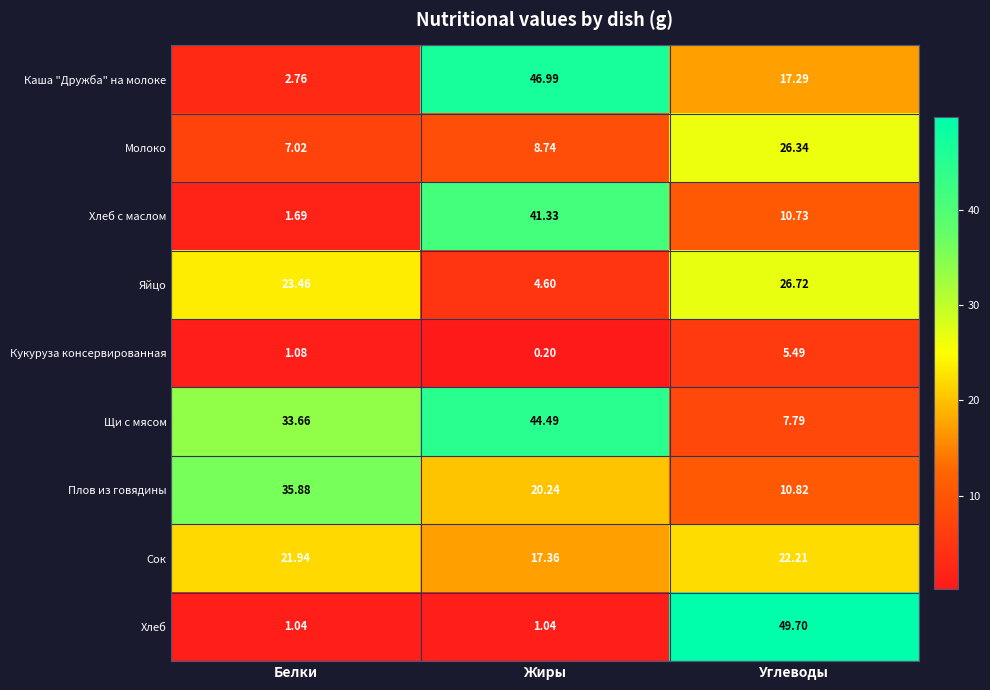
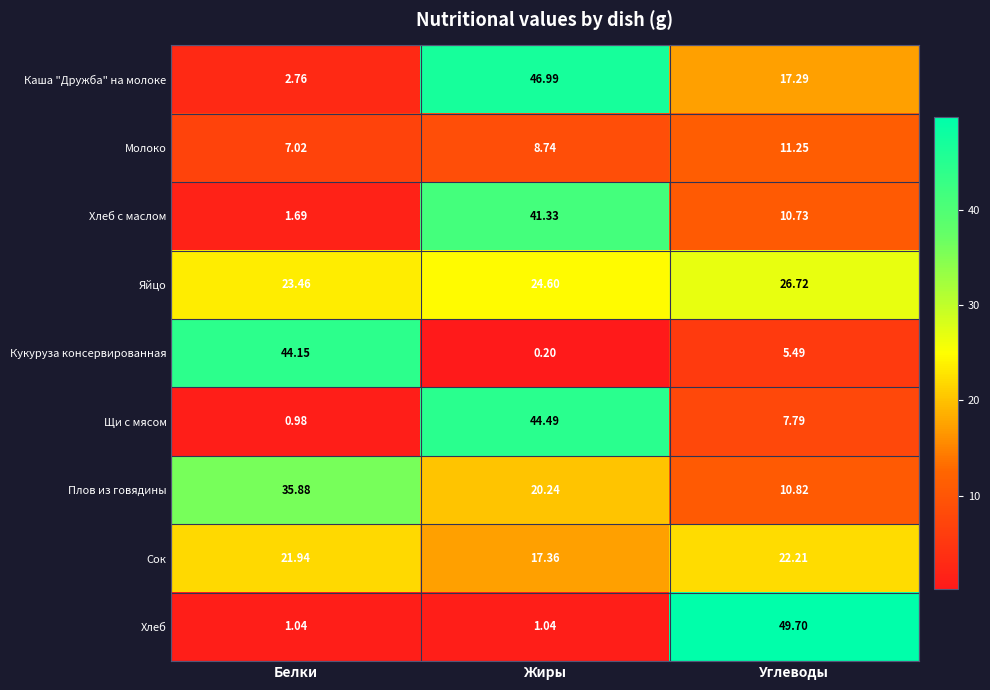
Молоко, Углеводы: 26.34 -> 11.25
Яйцо, Жиры: 4.60 -> 24.60
Кукуруза консервированная, Белки: 1.08 -> 44.15
Щи с мясом, Белки: 33.66 -> 0.98
